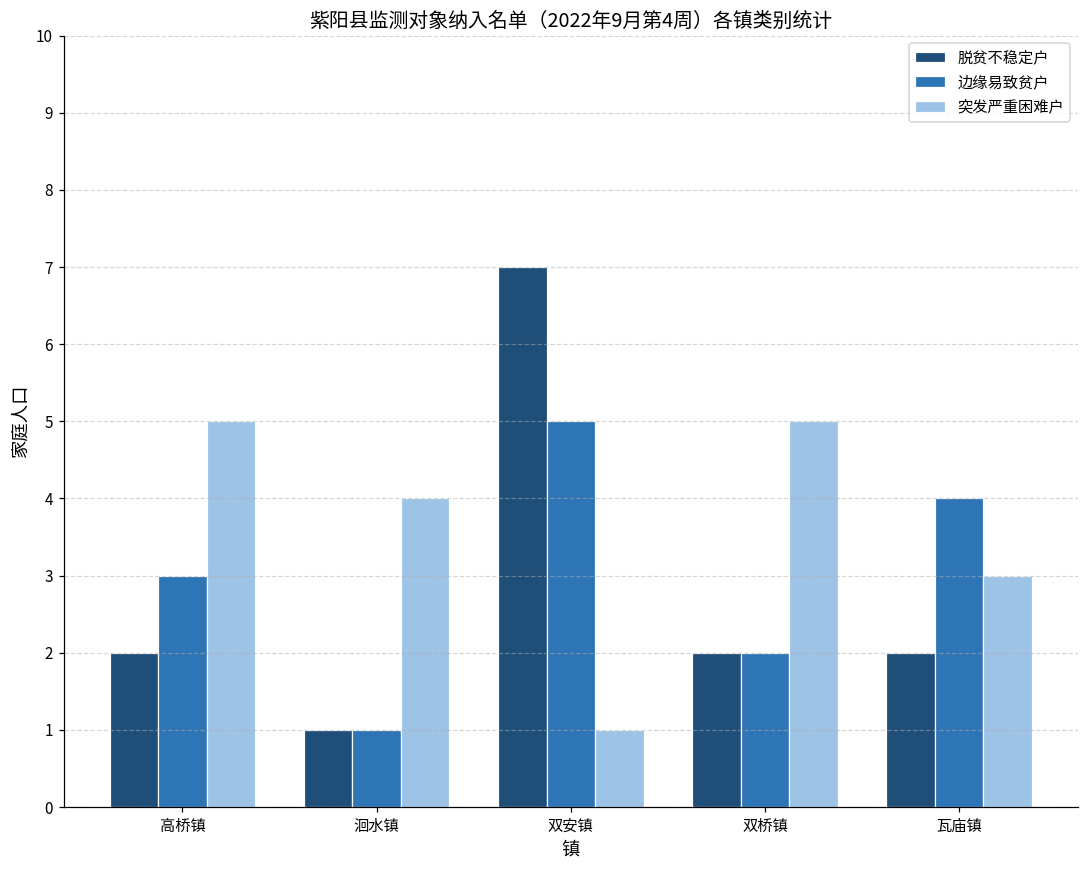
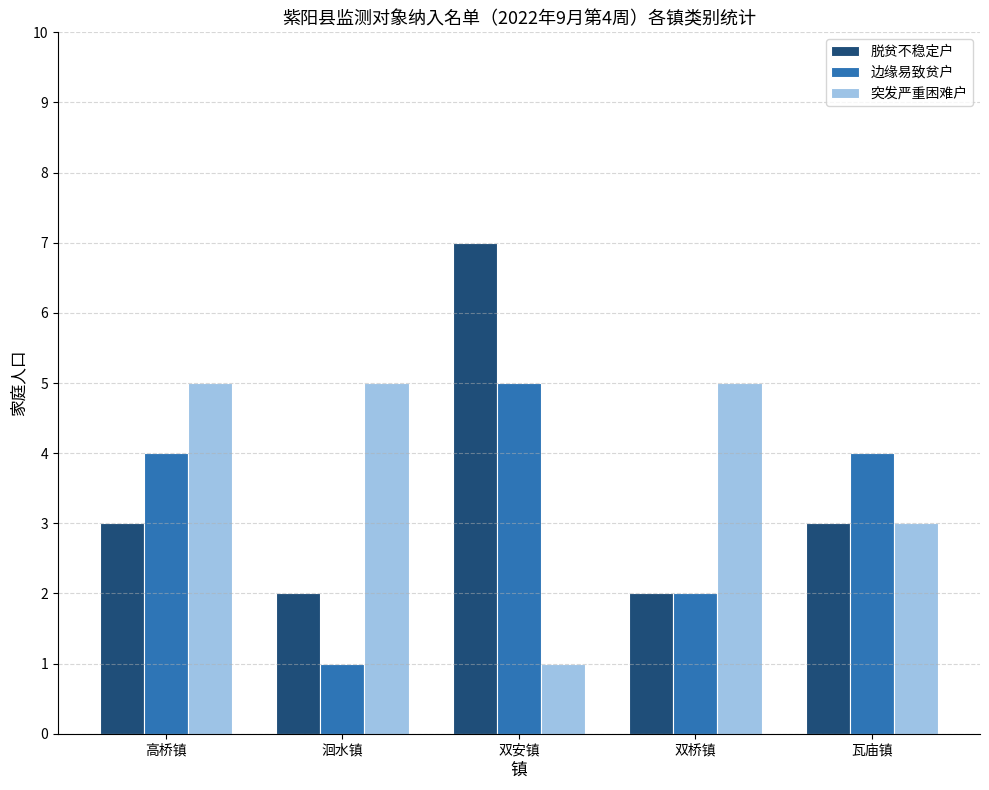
脱贫不稳定户, 高桥镇: 2 -> 3
边缘易致贫户, 高桥镇: 3 -> 4
脱贫不稳定户, 洄水镇: 1 -> 2
突发严重困难户, 洄水镇: 4 -> 5
脱贫不稳定户, 瓦庙镇: 2 -> 3
